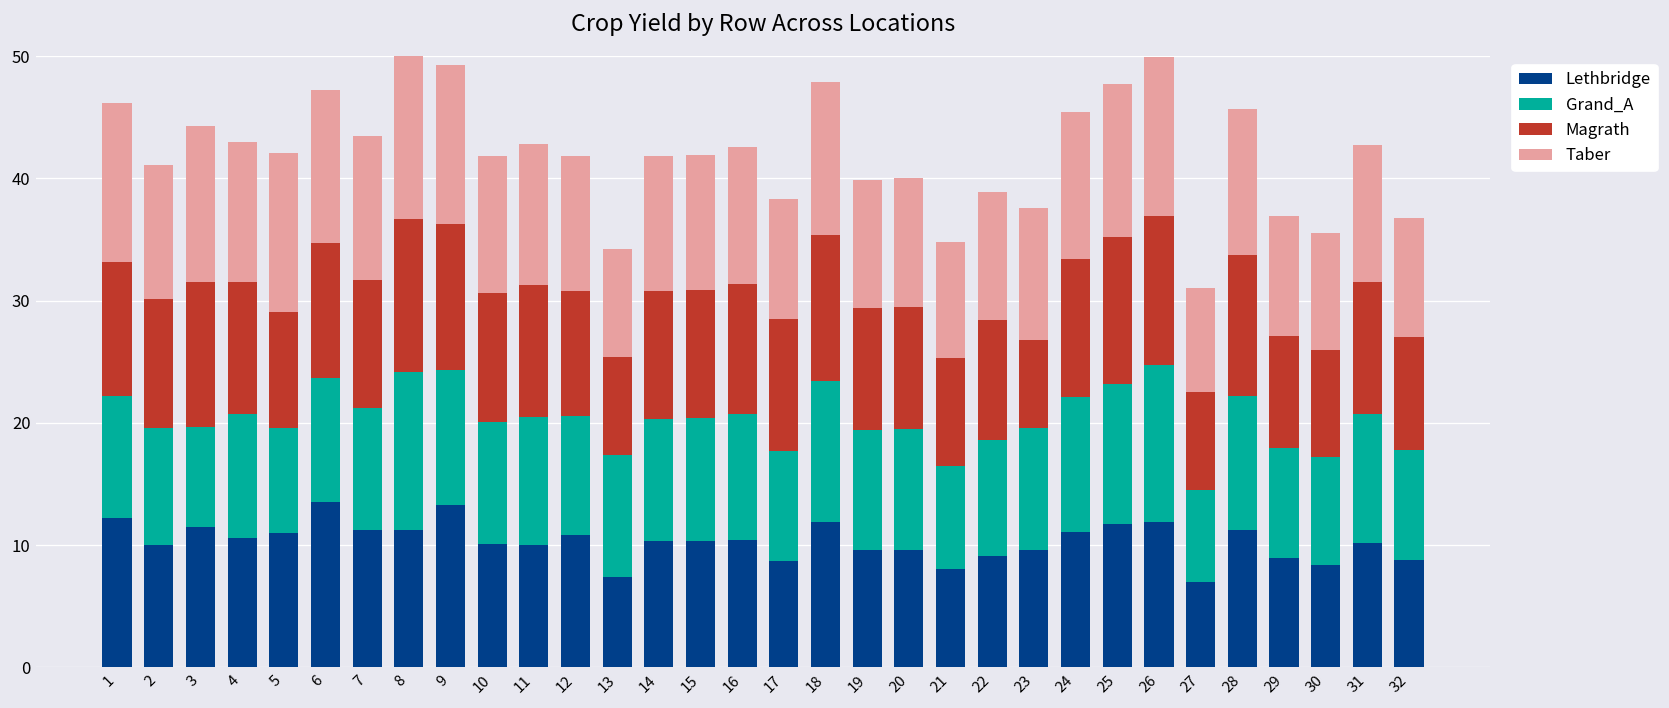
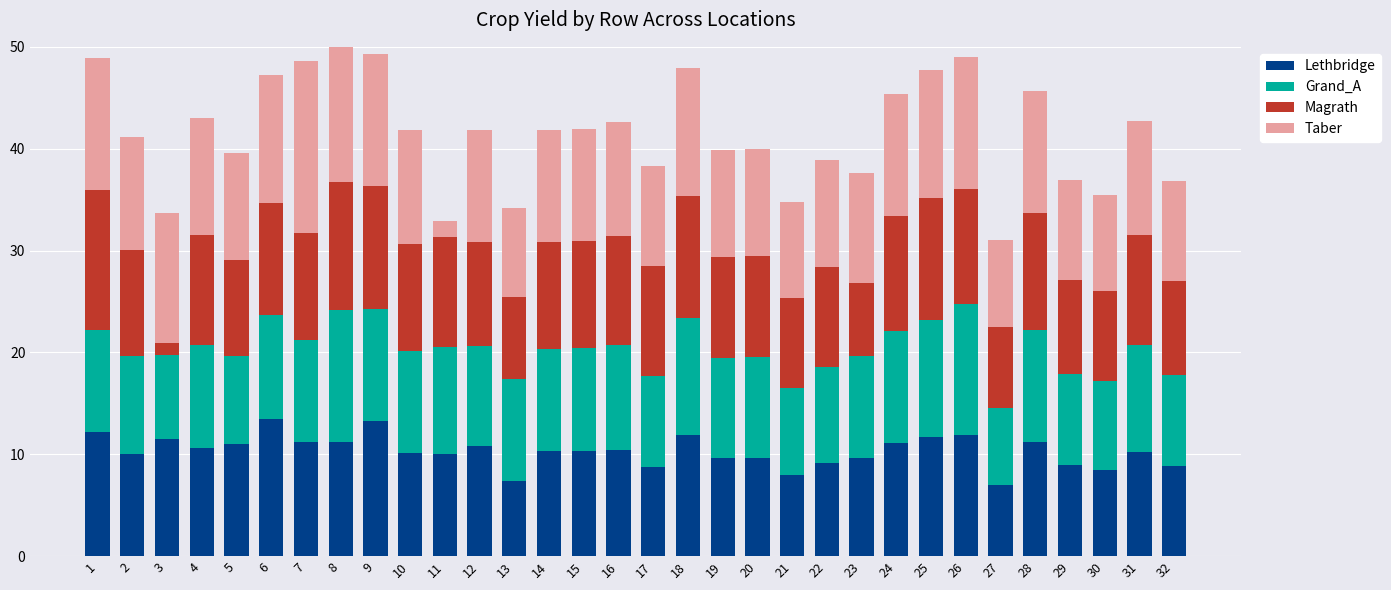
Magrath, 1: 11.0 -> 13.7
Magrath, 3: 11.8 -> 1.2
Taber, 5: 13.0 -> 10.5
Taber, 7: 11.8 -> 16.9
Taber, 11: 11.5 -> 1.6
Magrath, 26: 12.2 -> 11.3
